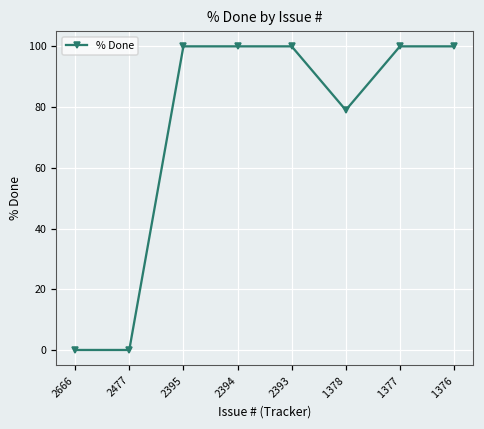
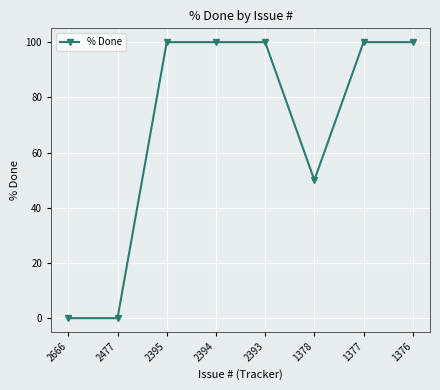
1378: 79 -> 50
